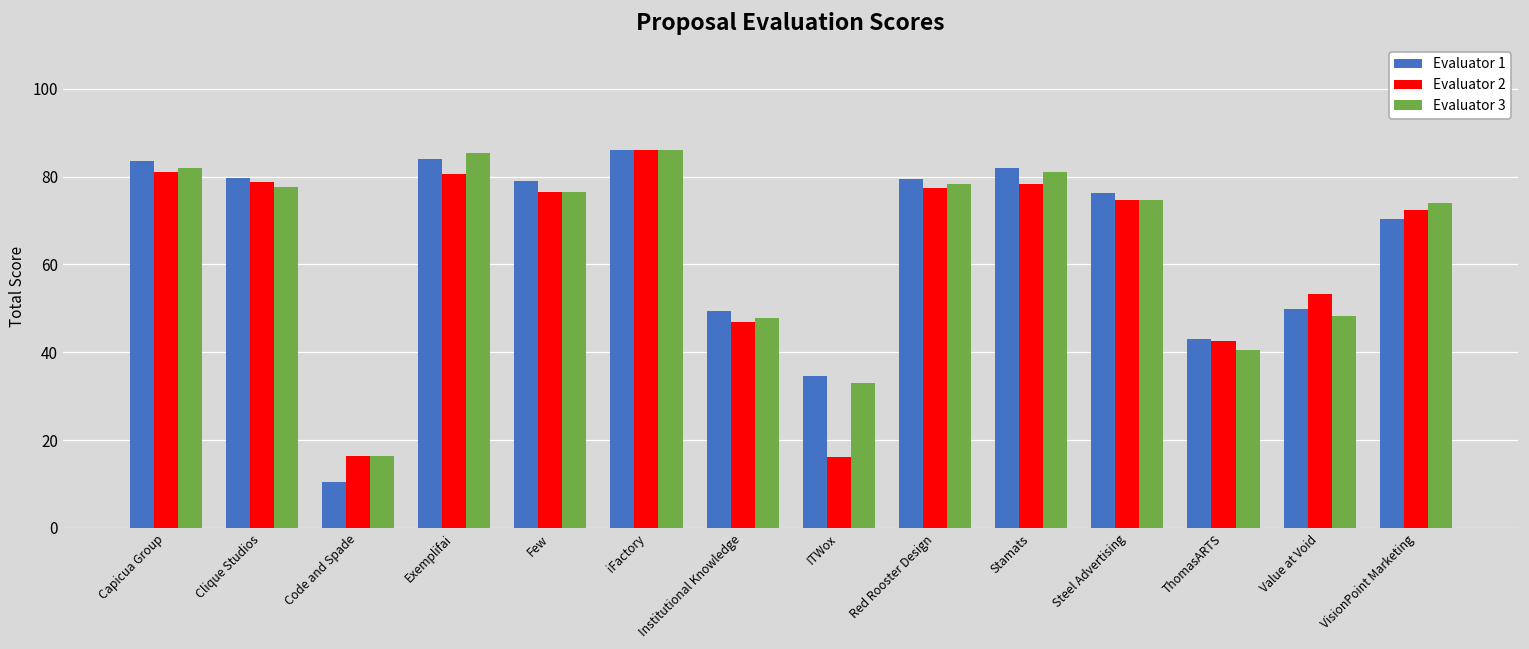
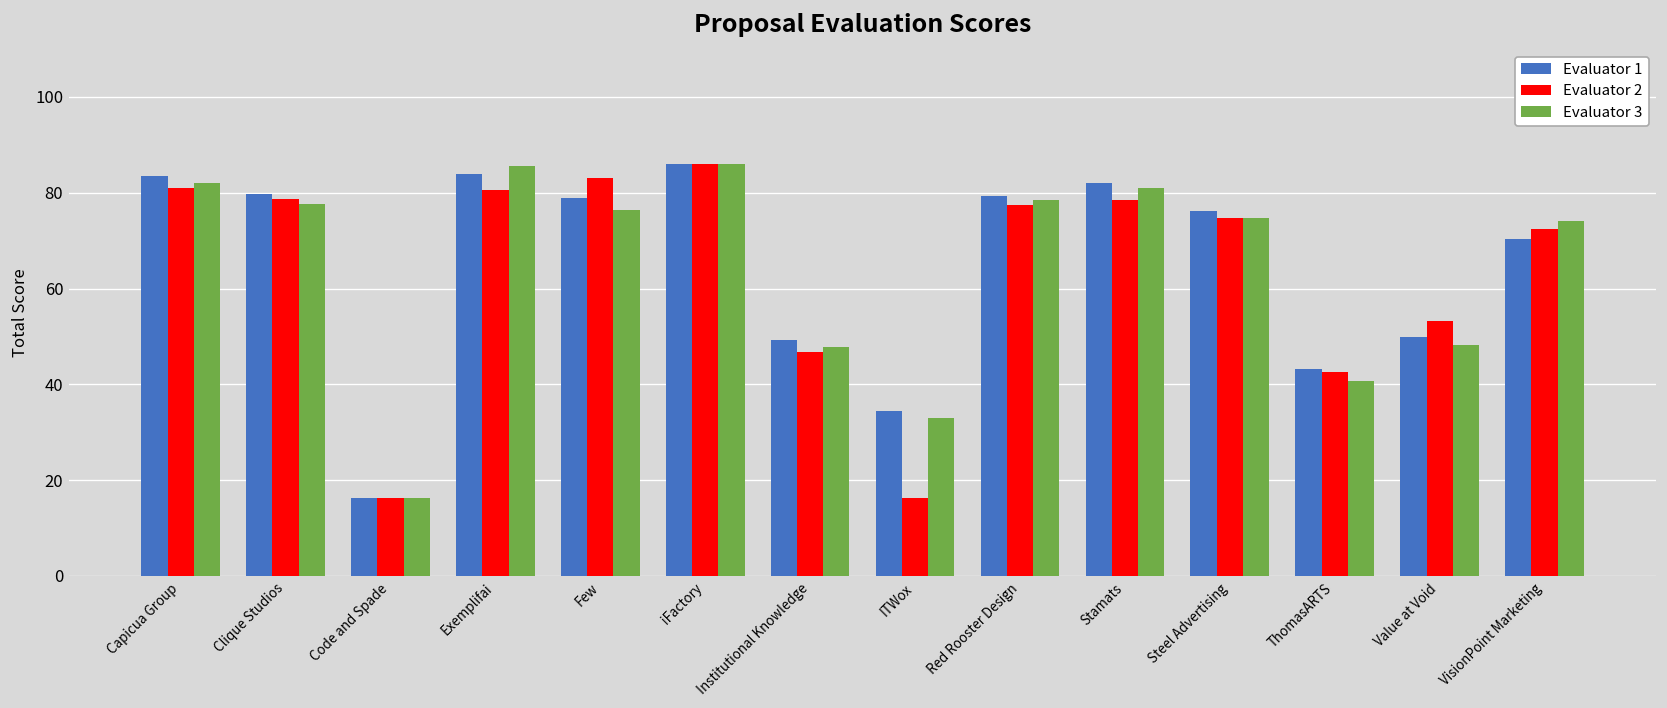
Evaluator 1, Code and Spade: 11 -> 16
Evaluator 2, Few: 76 -> 83
